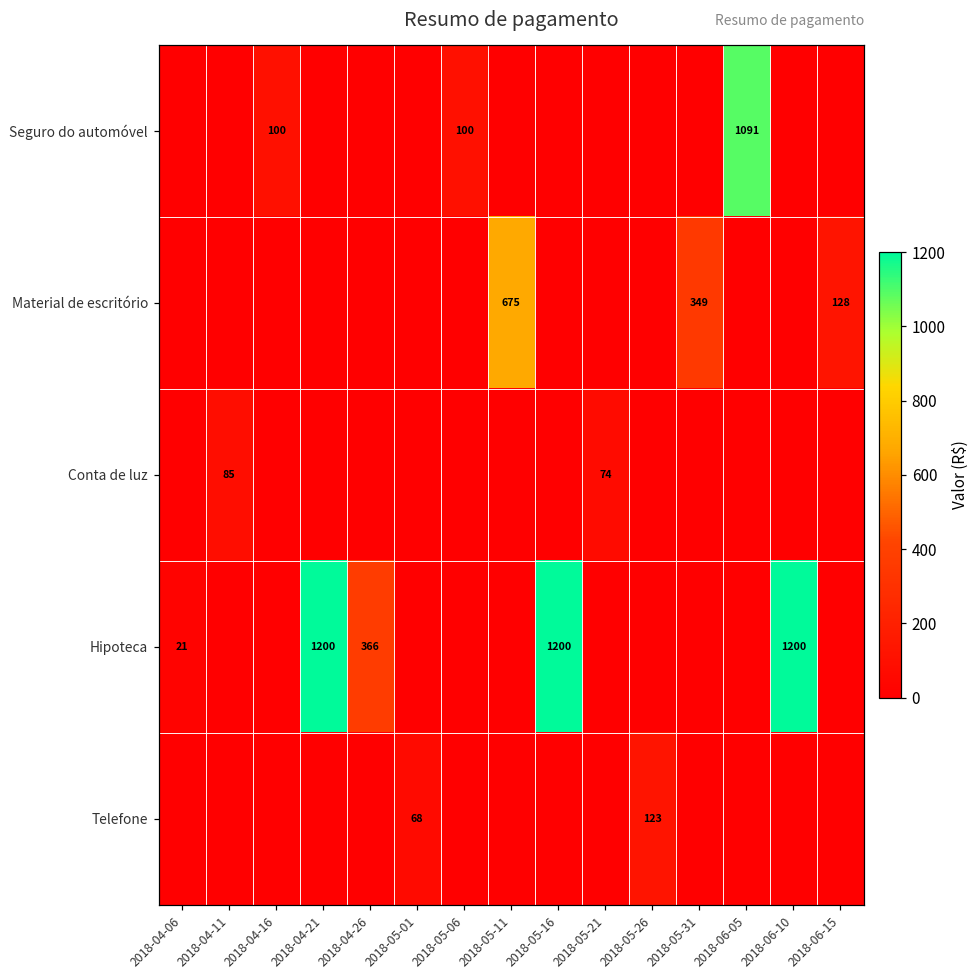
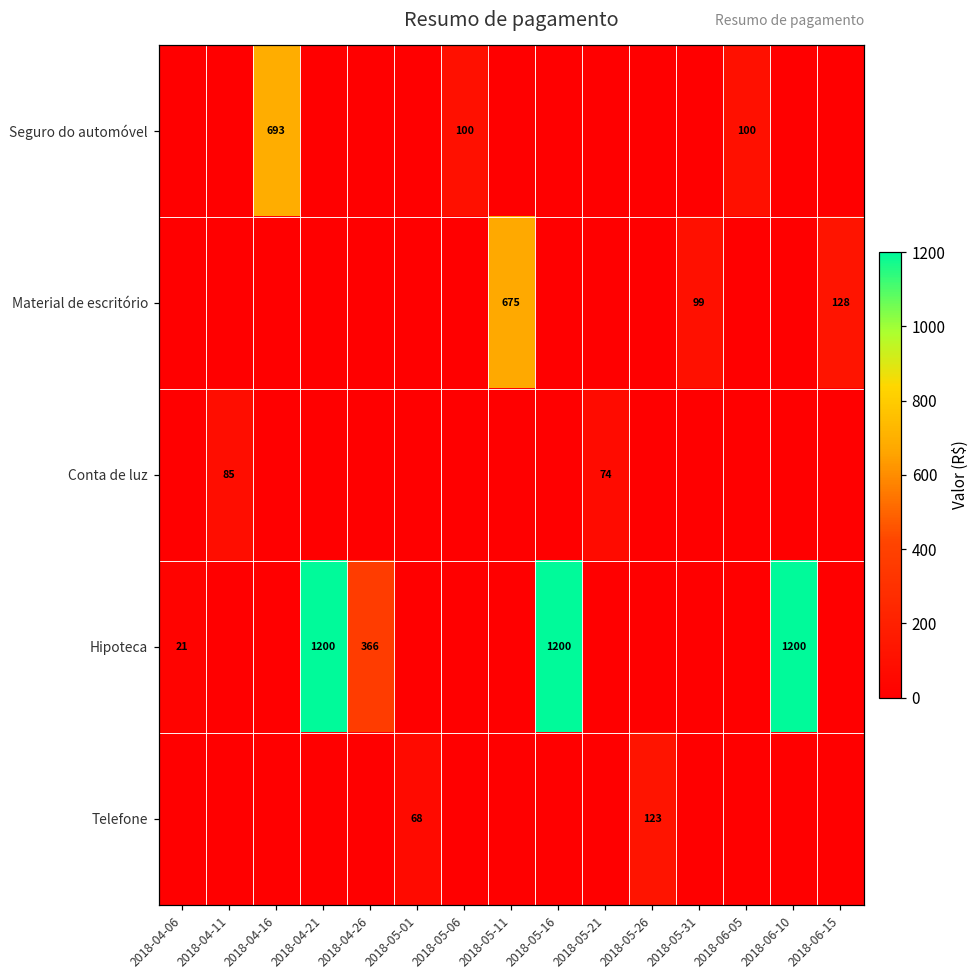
Seguro do automóvel, 2018-04-16: 100 -> 693
Seguro do automóvel, 2018-06-05: 1091 -> 100
Material de escritório, 2018-05-31: 349 -> 99
